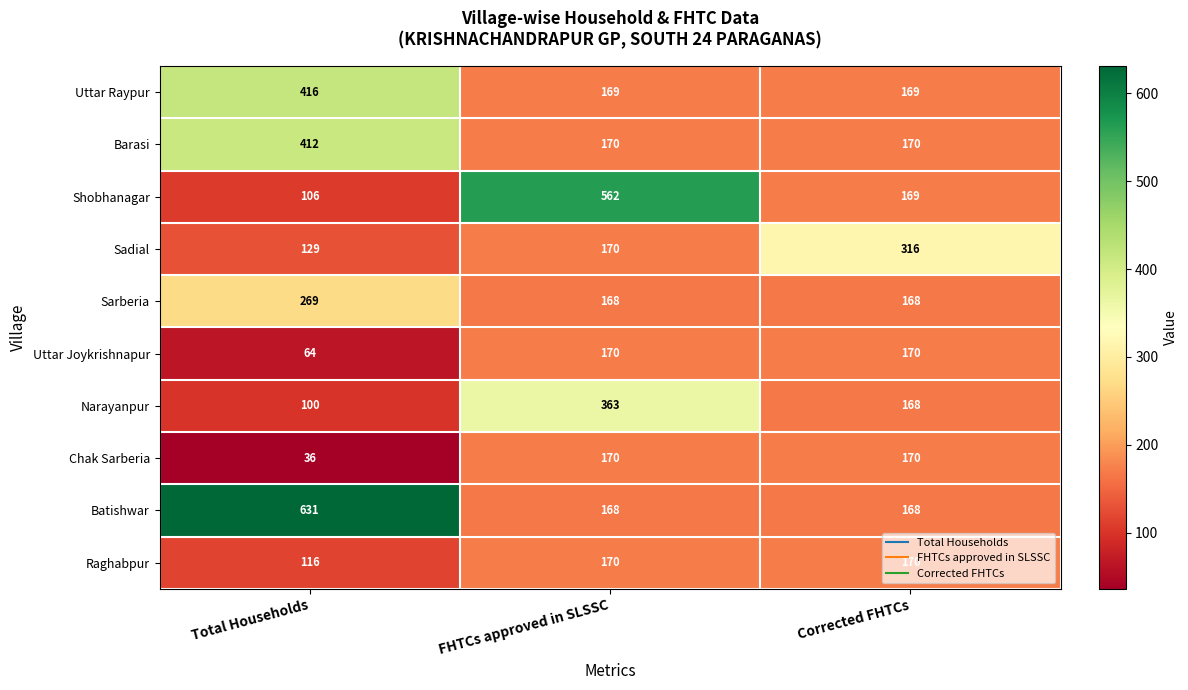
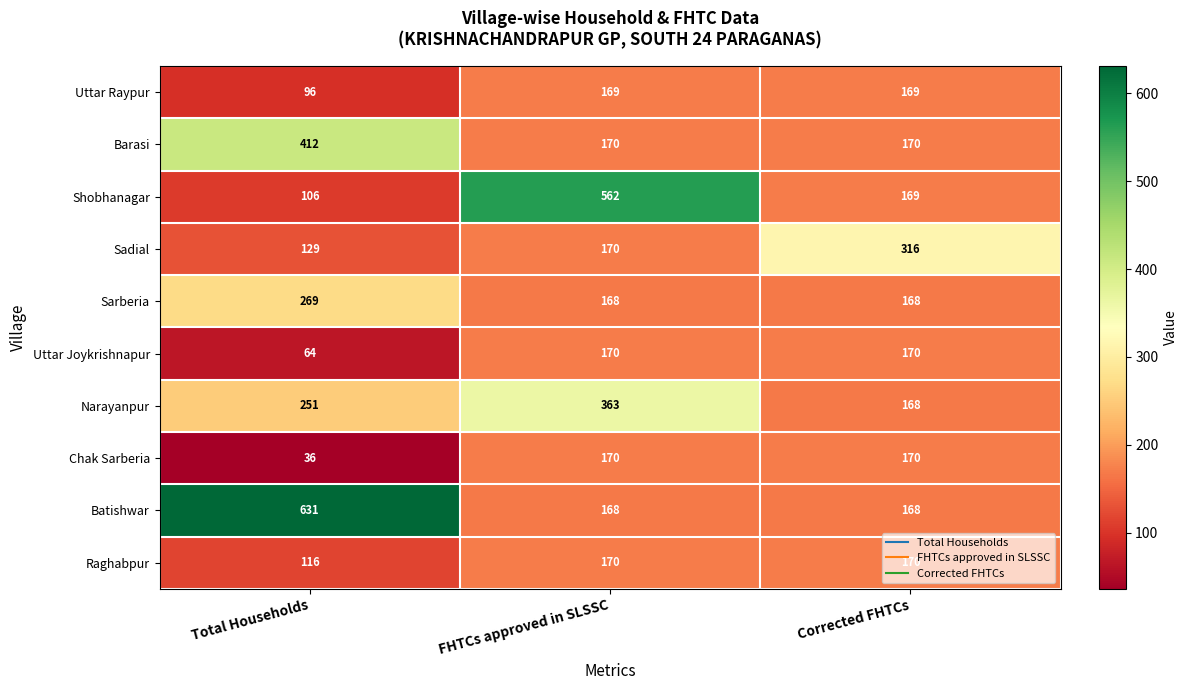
Uttar Raypur, Total Households: 416 -> 96
Narayanpur, Total Households: 100 -> 251
